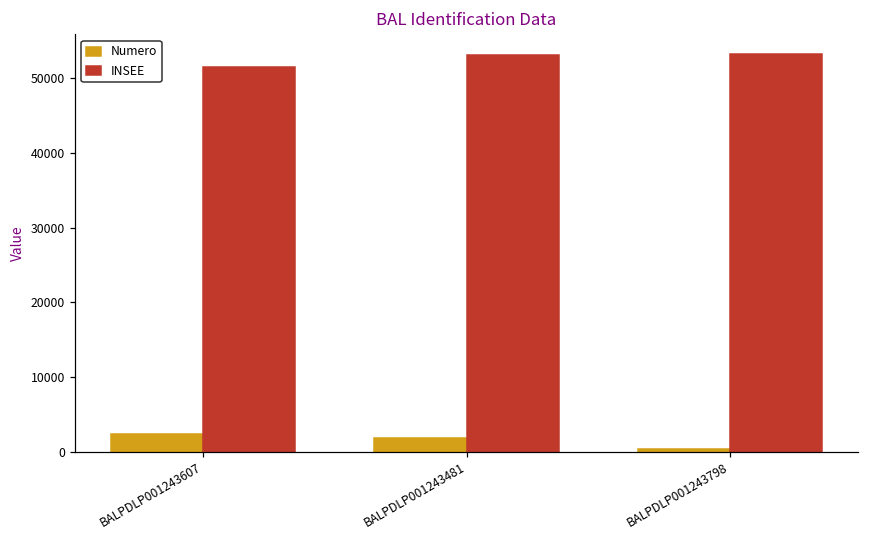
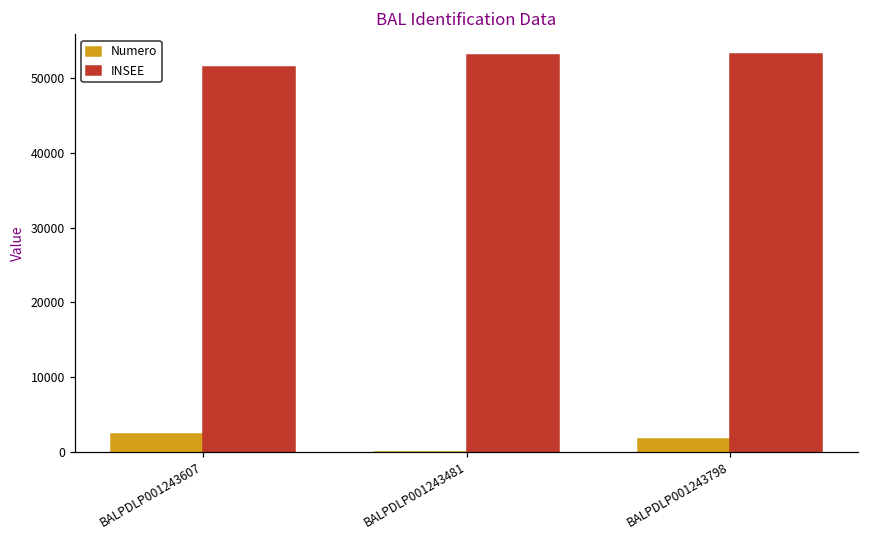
Numero, BALPDLP001243481: 2000 -> 0
Numero, BALPDLP001243798: 0 -> 2000
